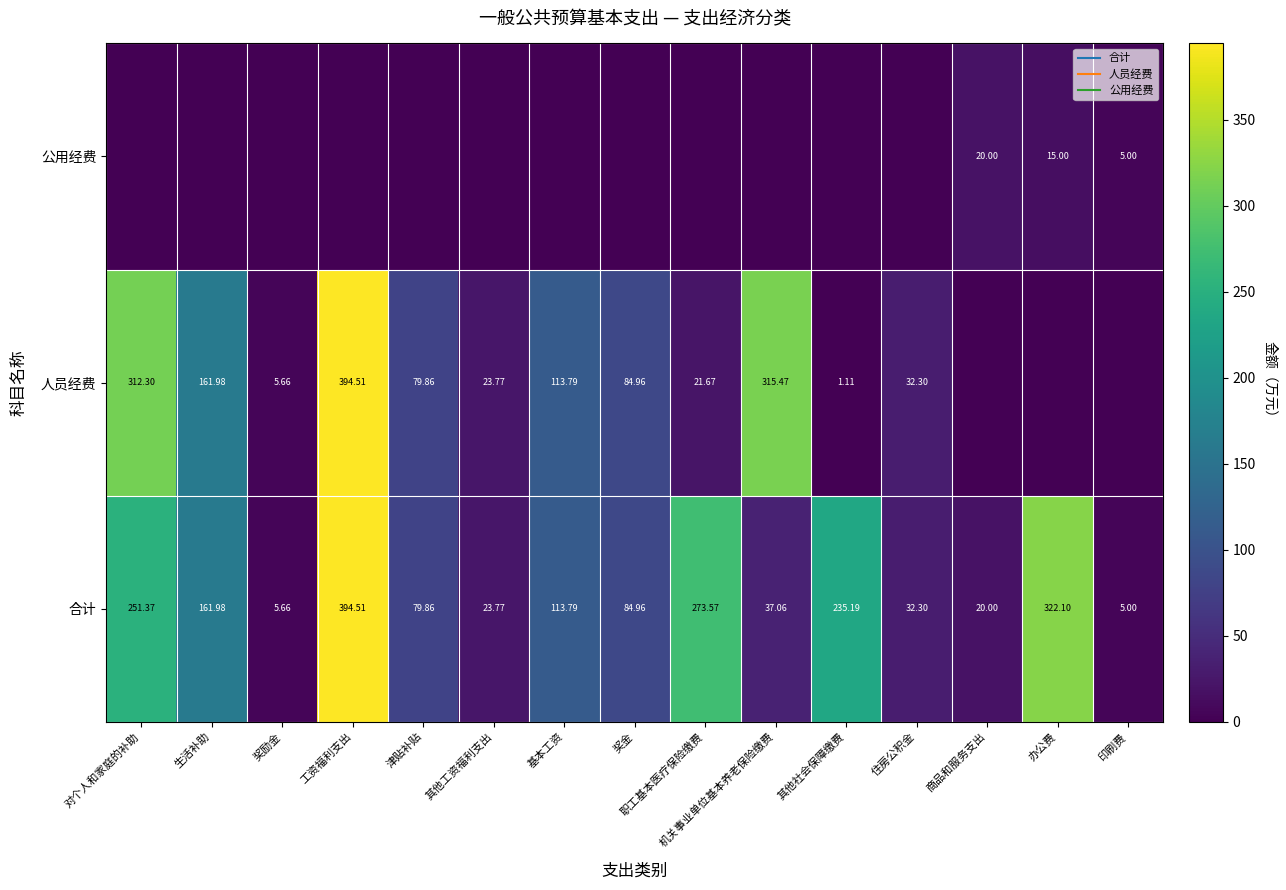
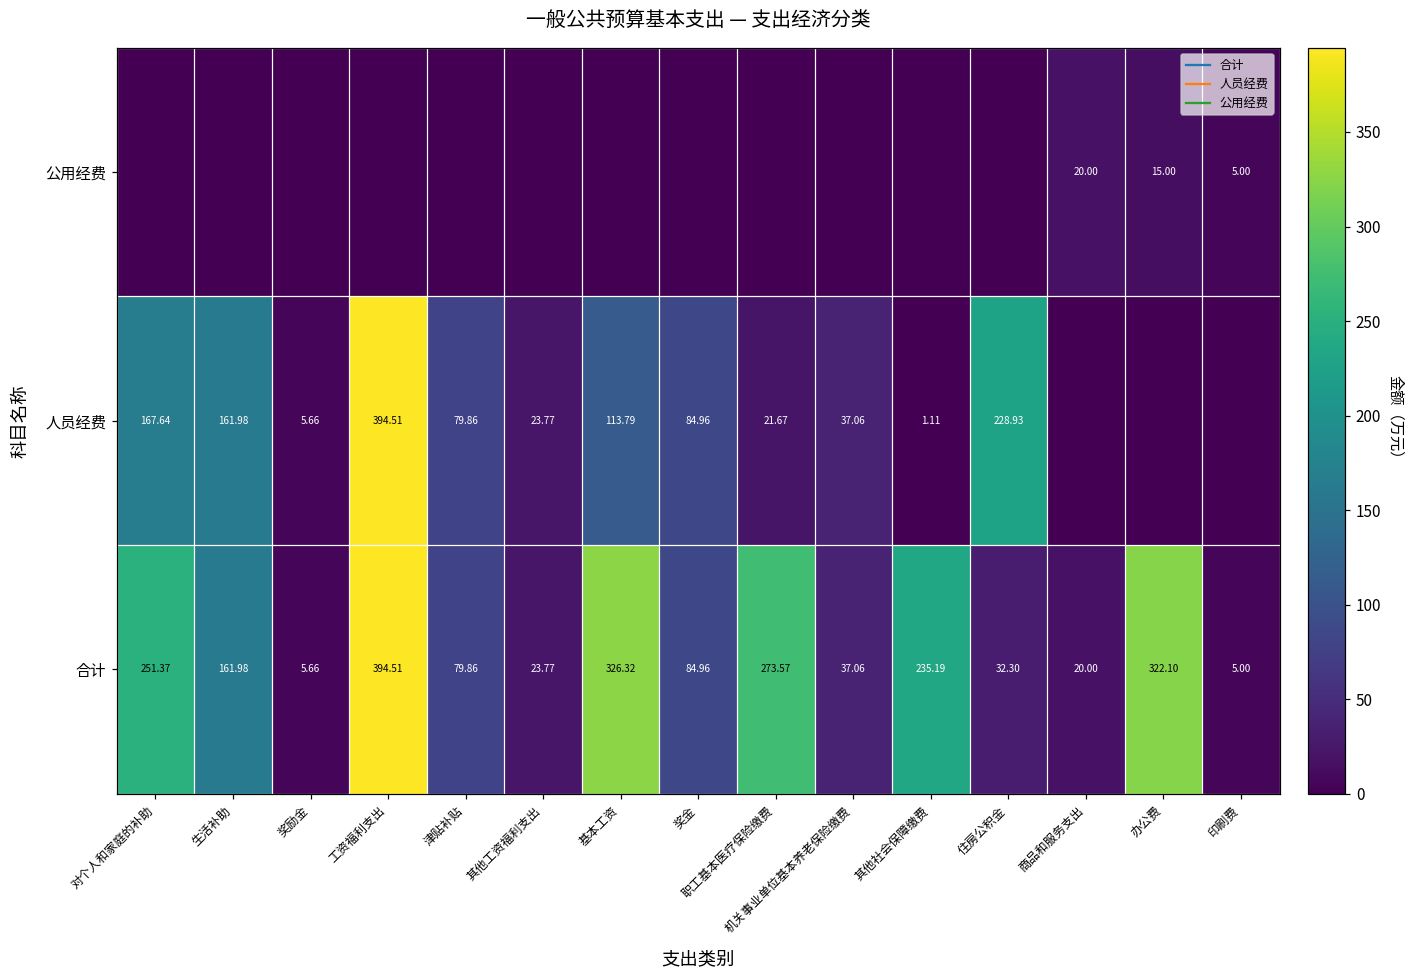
人员经费, 对个人和家庭的补助: 312.30 -> 167.64
人员经费, 机关事业单位基本养老保险缴费: 315.47 -> 37.06
人员经费, 住房公积金: 32.30 -> 228.93
合计, 基本工资: 113.79 -> 326.32
